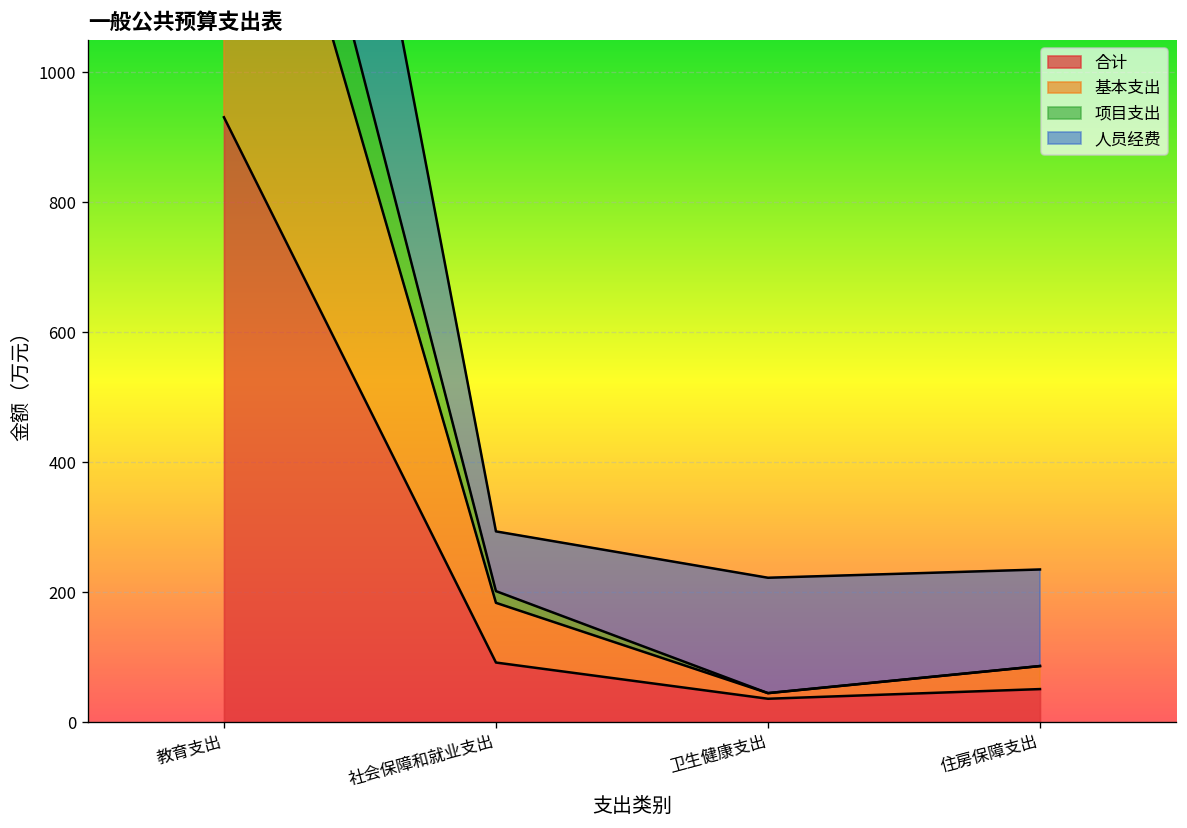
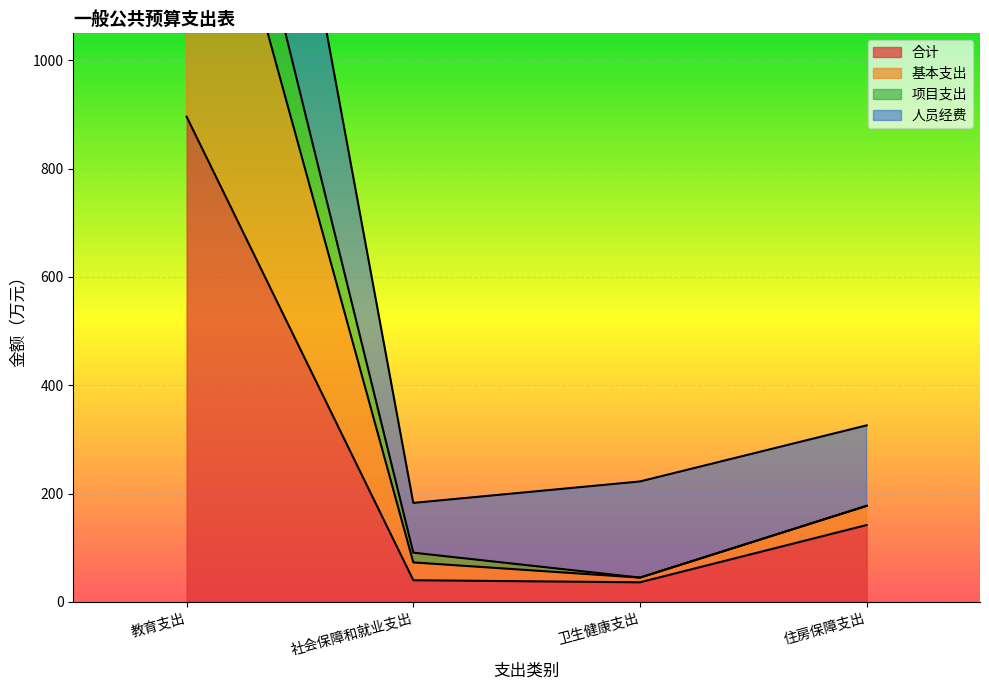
合计, 教育支出: 930 -> 900
合计, 社会保障和就业支出: 90 -> 40
基本支出, 社会保障和就业支出: 90 -> 30
合计, 住房保障支出: 50 -> 140
